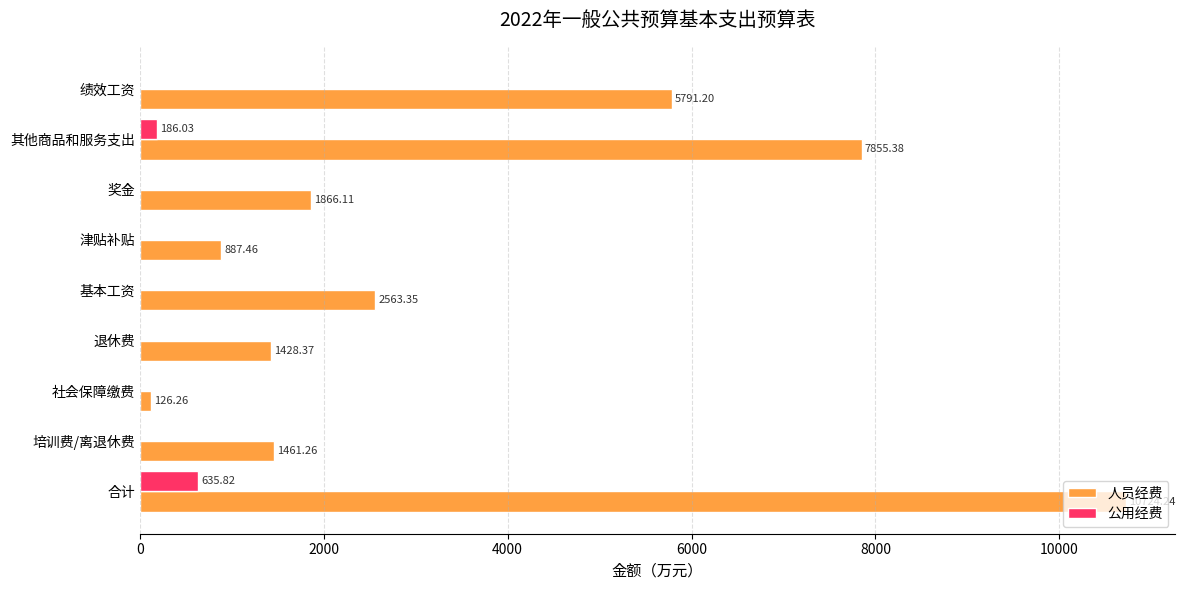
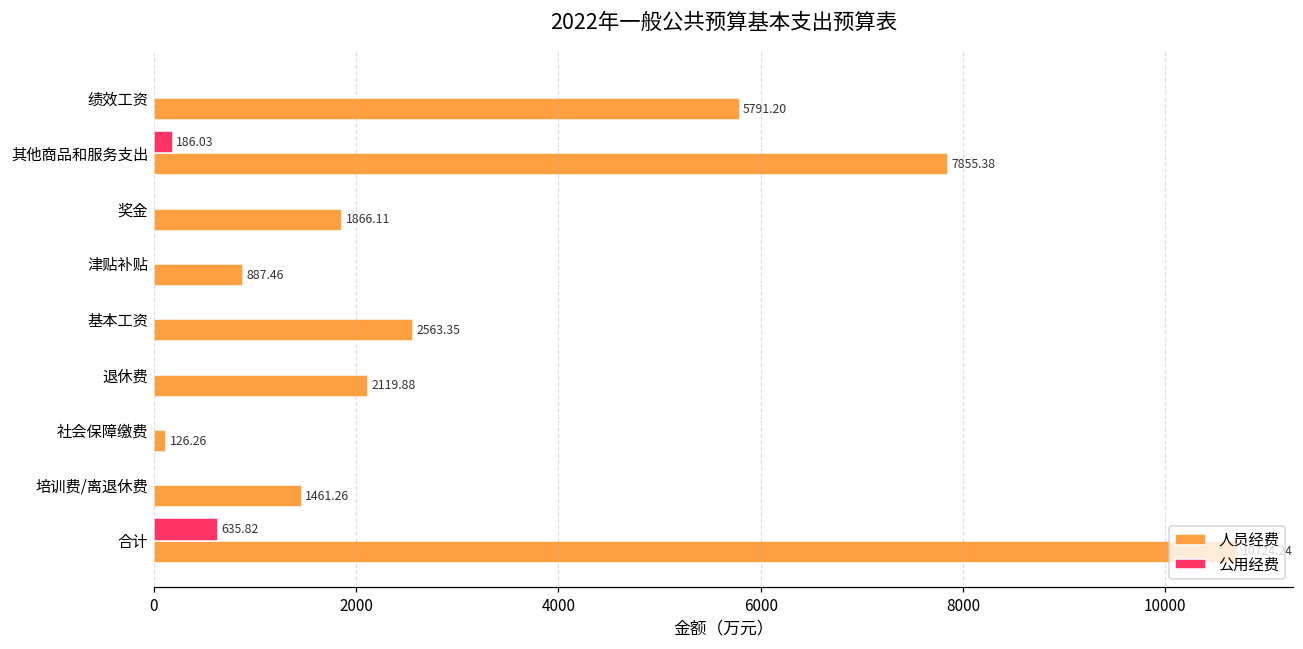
人员经费, 退休费: 1428.37 -> 2119.88
